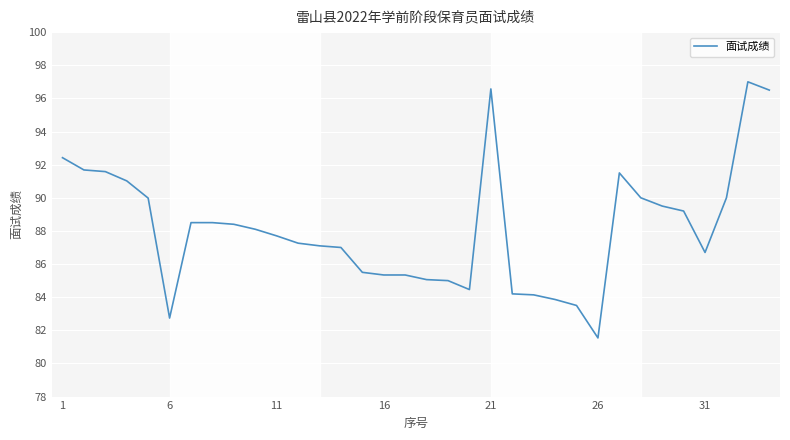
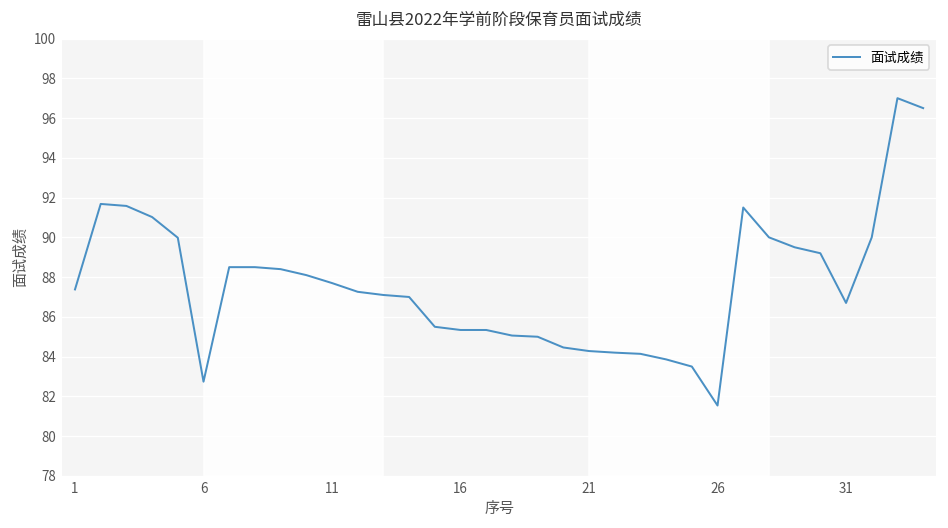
1: 92.4 -> 87.4
21: 96.6 -> 84.3
